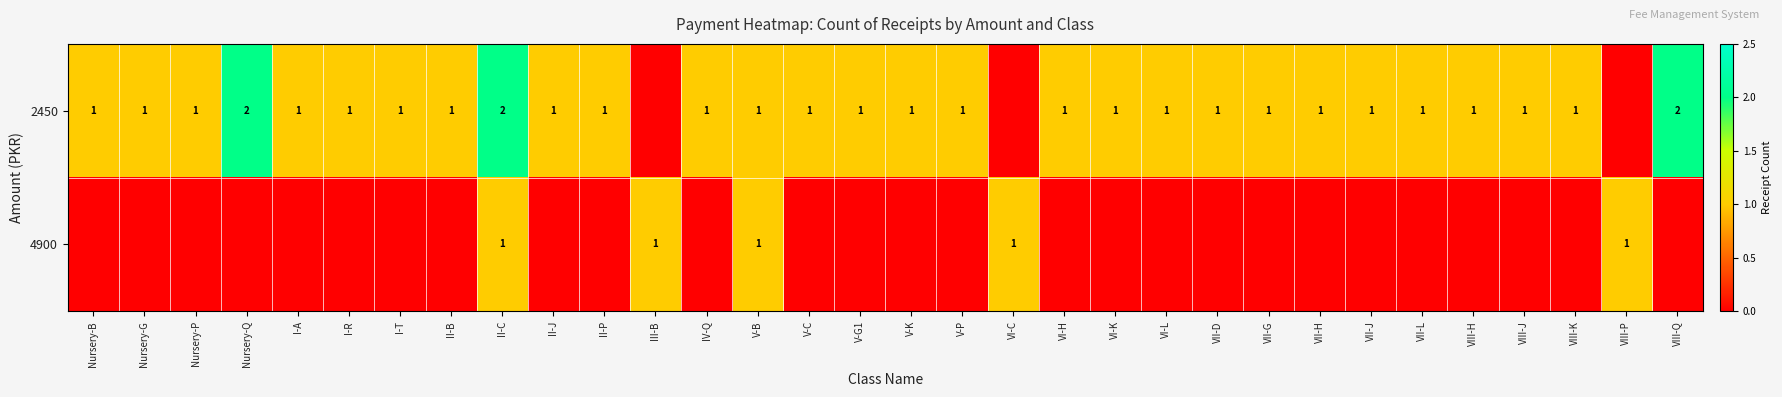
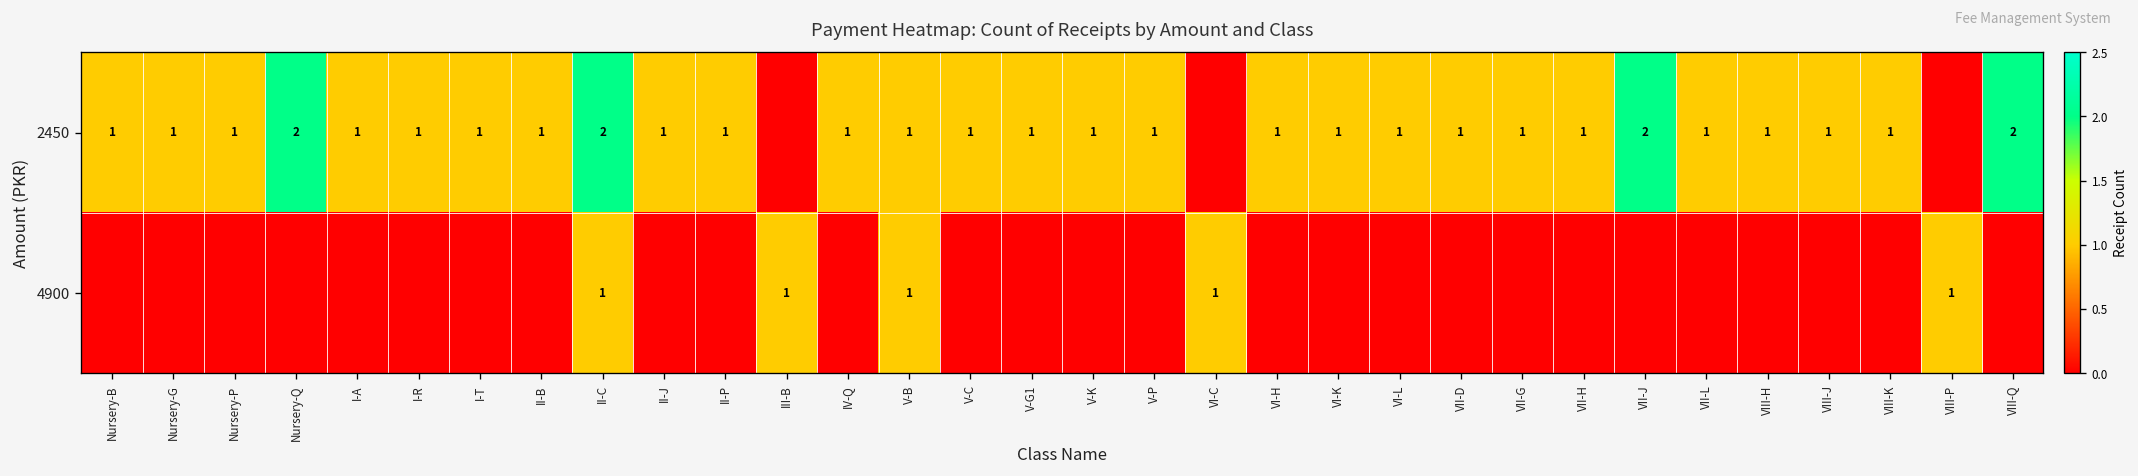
2450, VII-J: 1 -> 2
